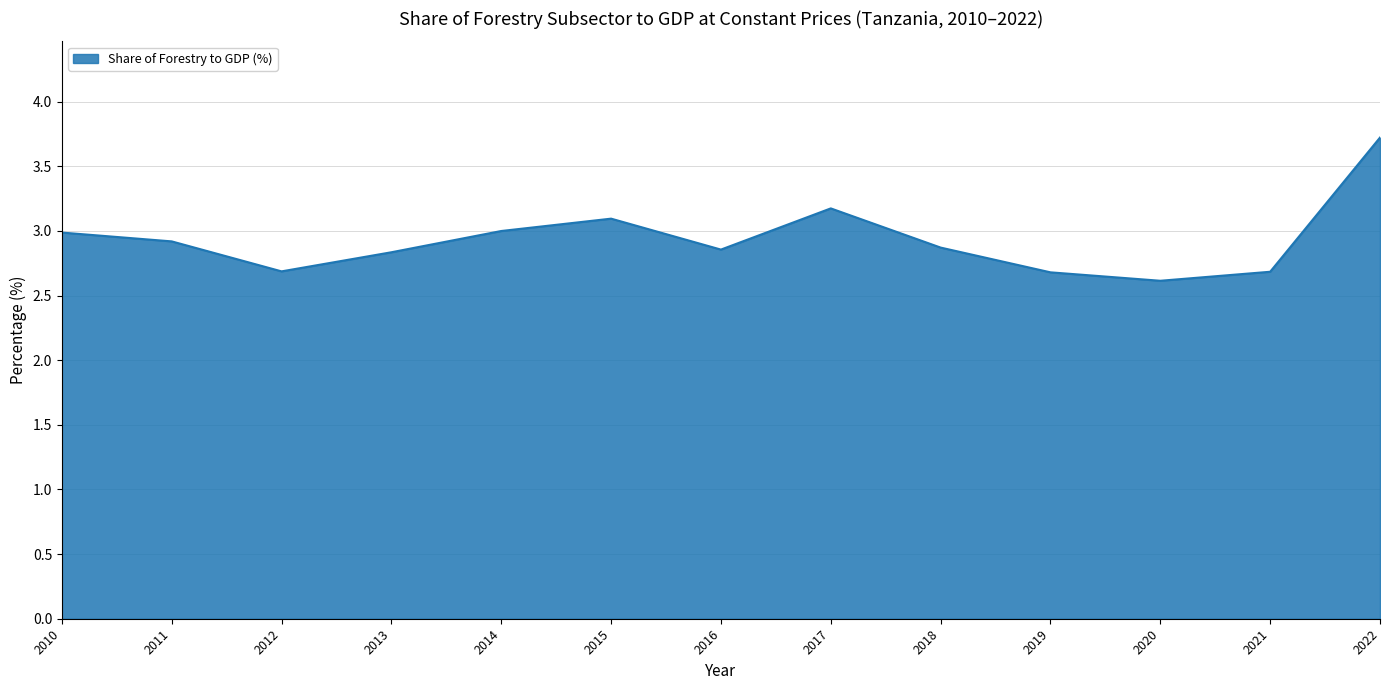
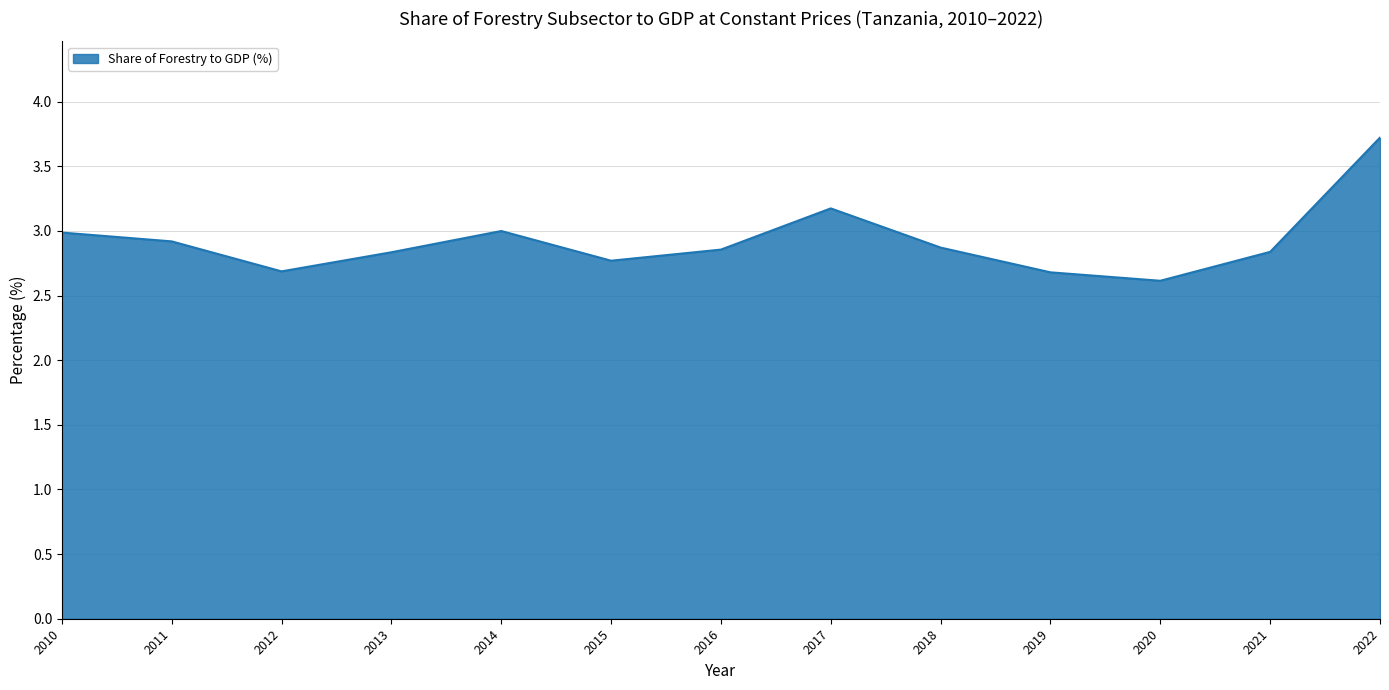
2015: 3.10 -> 2.77
2021: 2.68 -> 2.84
